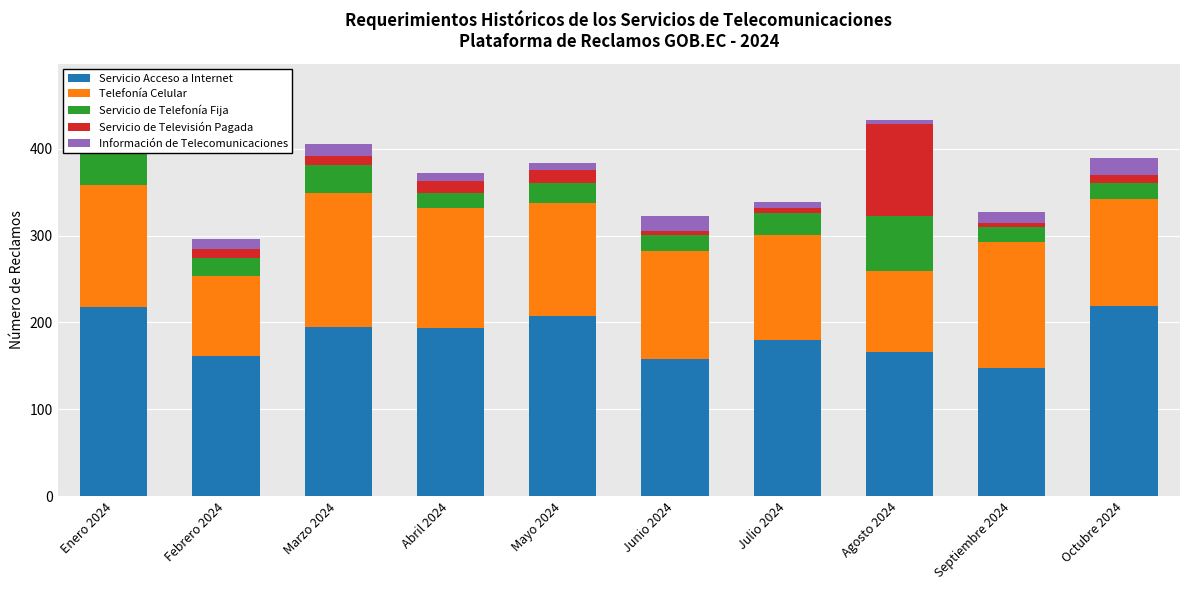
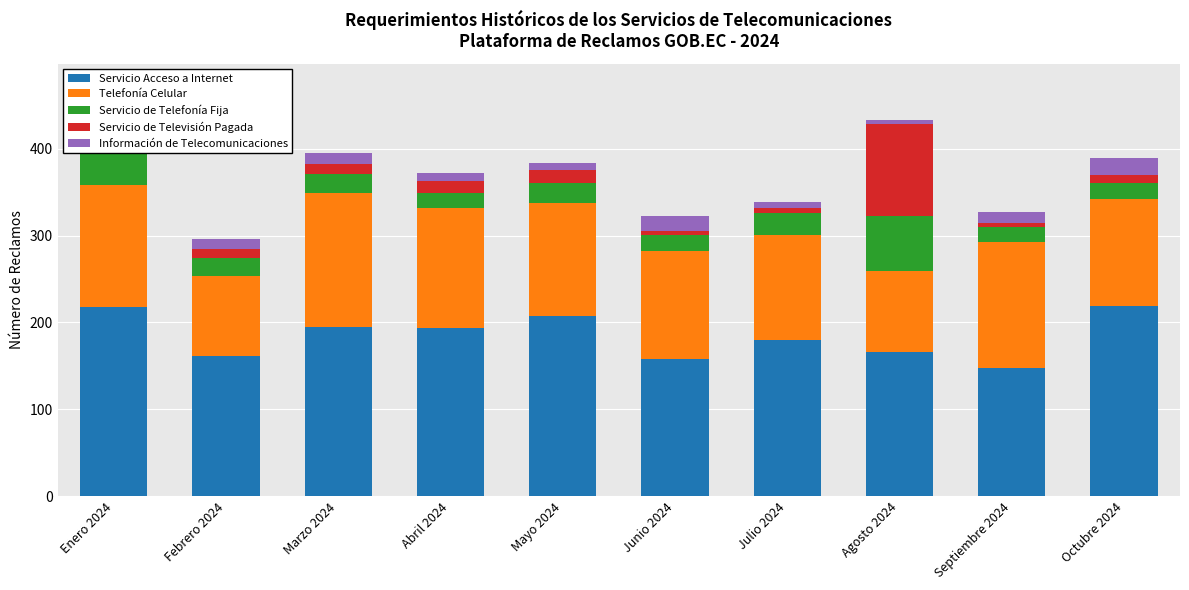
Servicio de Telefonía Fija, Marzo 2024: 30 -> 20
